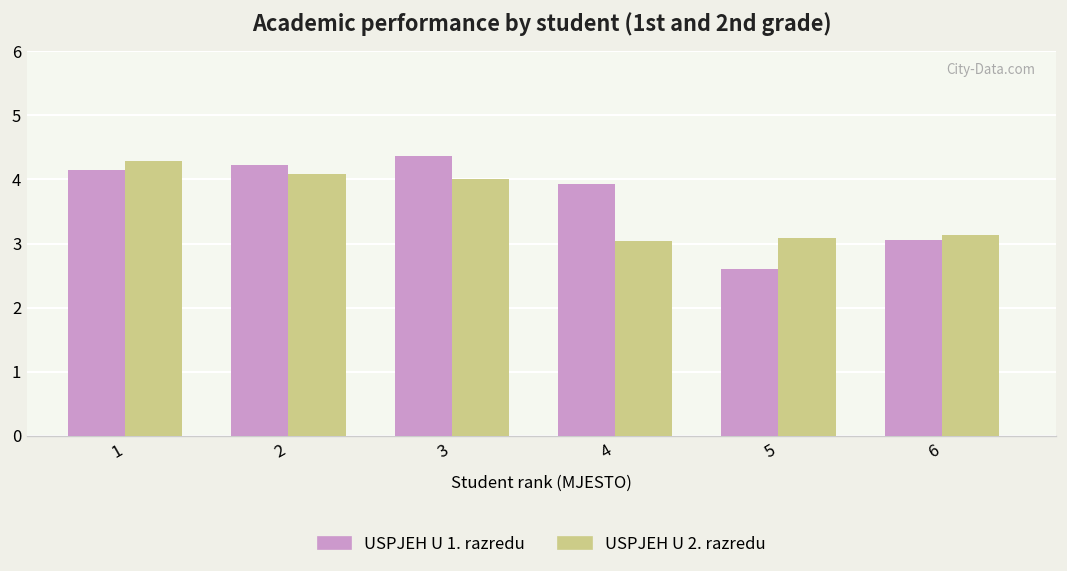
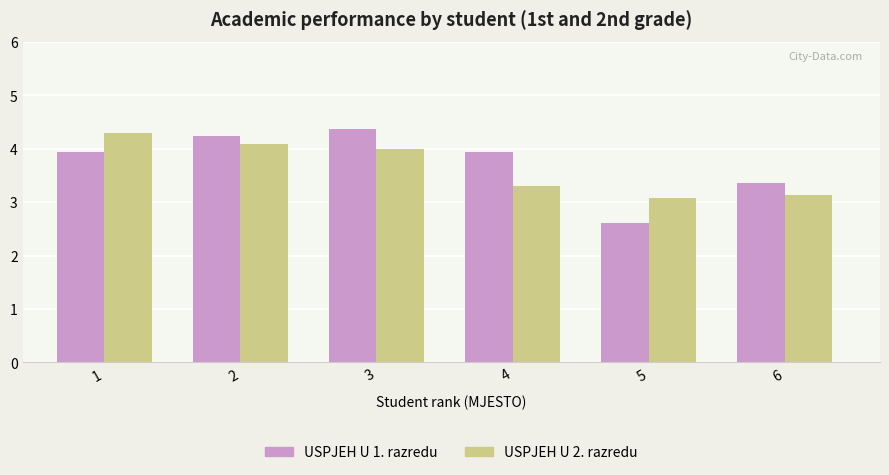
USPJEH U 1. razredu, 1: 4.1 -> 3.9
USPJEH U 2. razredu, 4: 3.0 -> 3.3
USPJEH U 1. razredu, 6: 3.1 -> 3.4
